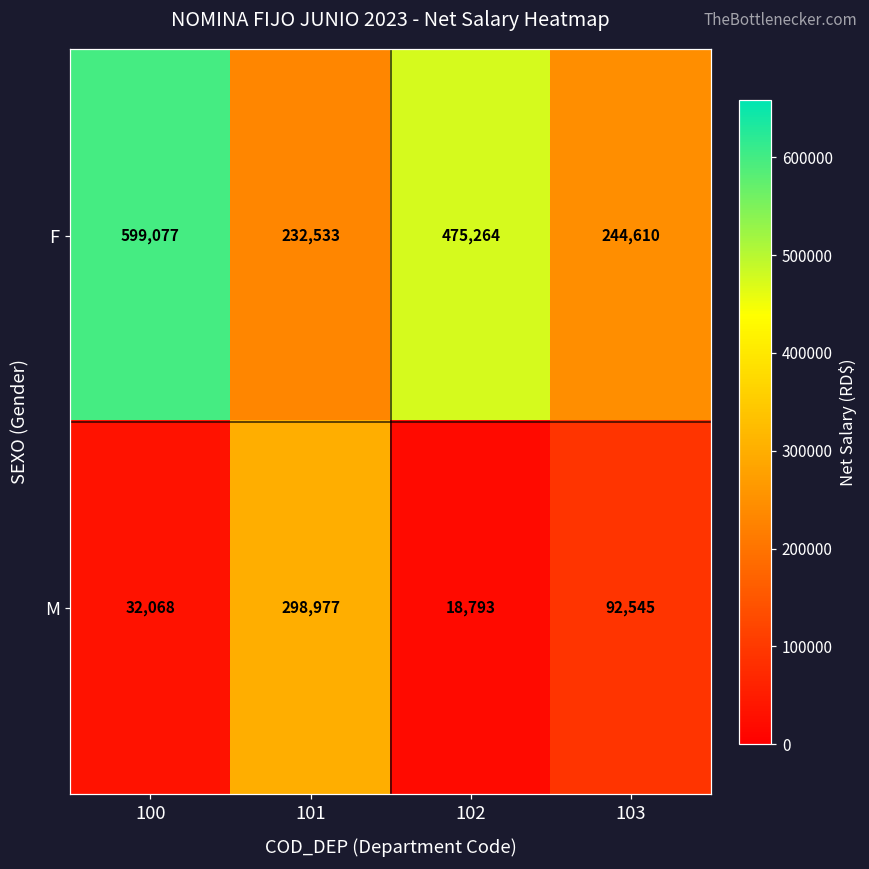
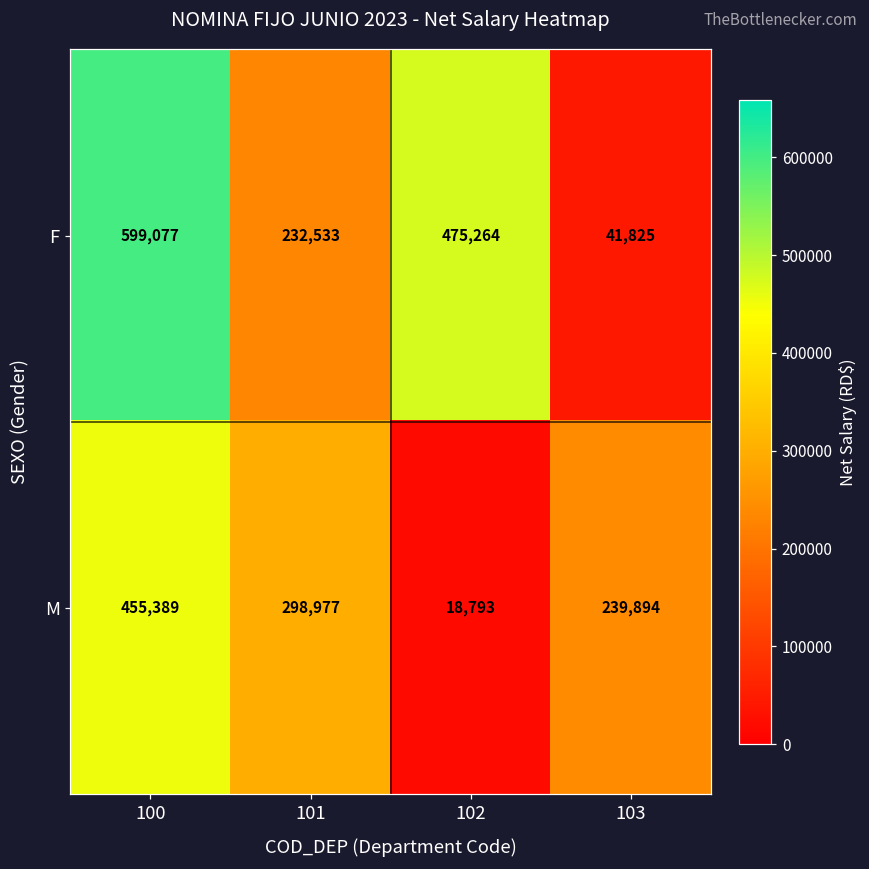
F, 103: 244,610 -> 41,825
M, 100: 32,068 -> 455,389
M, 103: 92,545 -> 239,894
